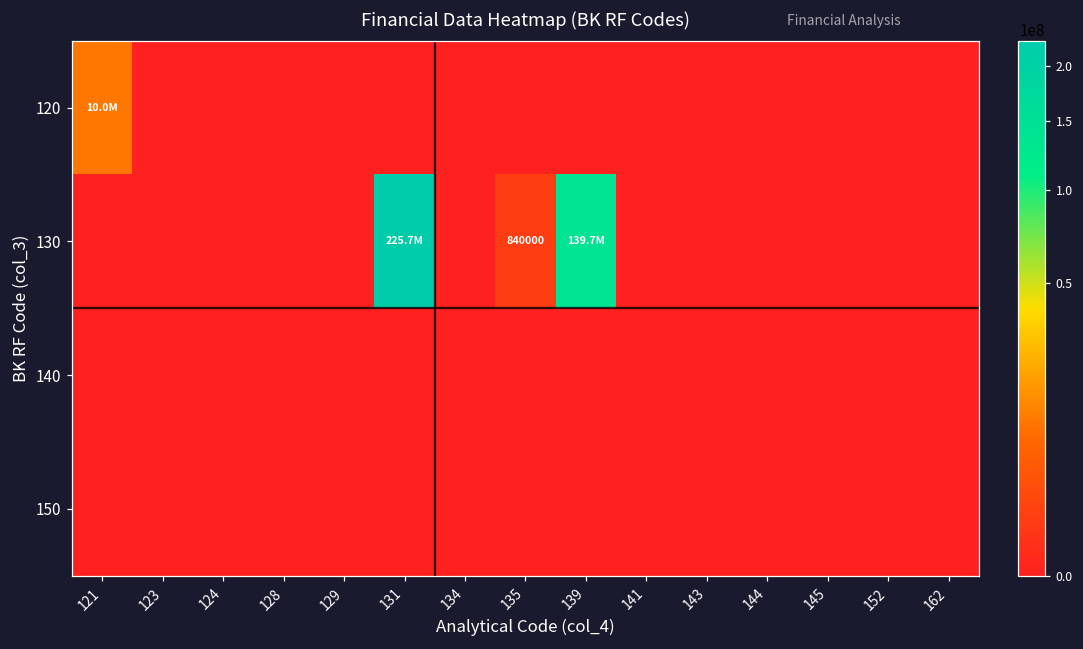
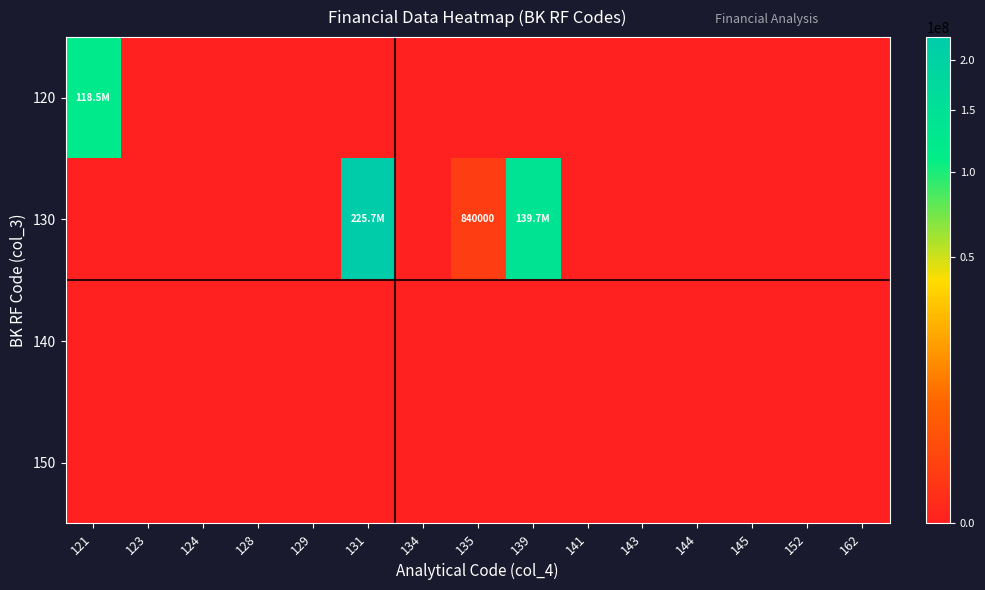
120, 121: 10.0M -> 118.5M
